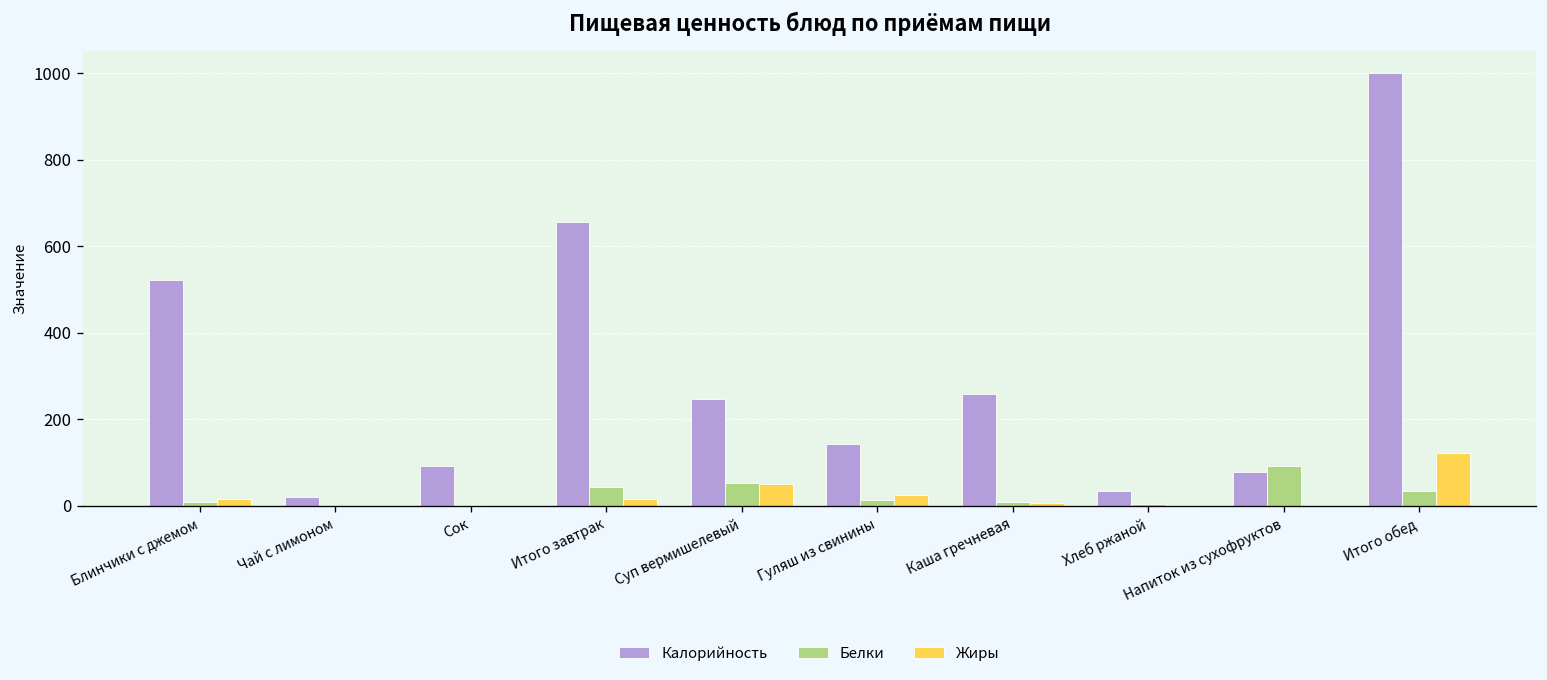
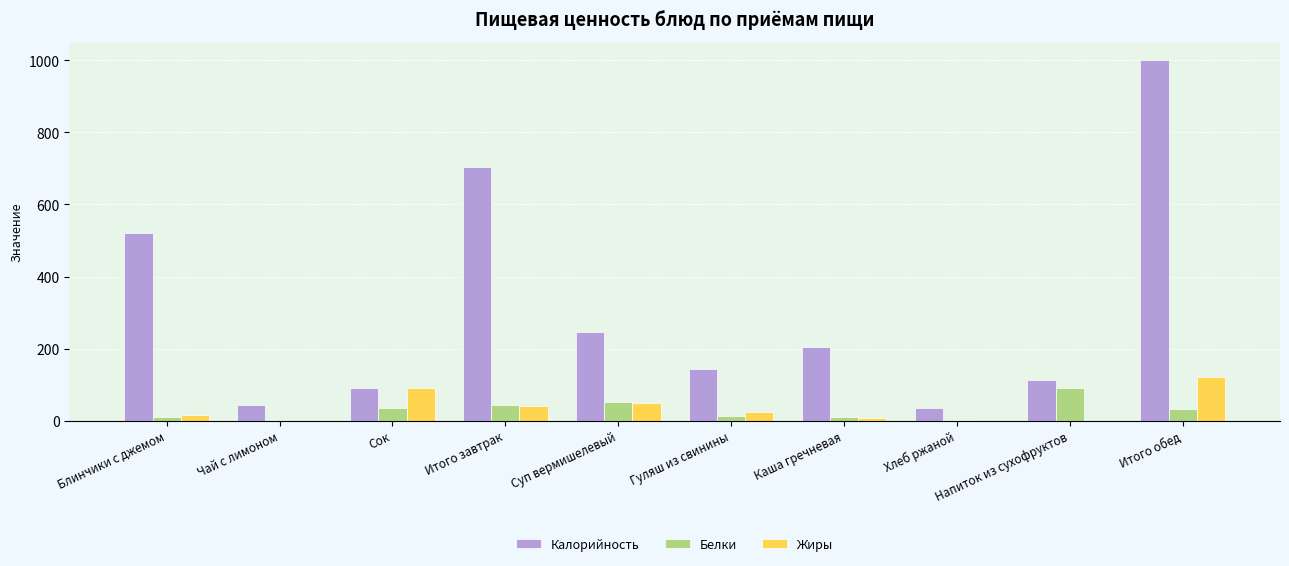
Калорийность, Чай с лимоном: 20 -> 40
Белки, Сок: 0 -> 40
Жиры, Сок: 0 -> 90
Калорийность, Итого завтрак: 660 -> 700
Жиры, Итого завтрак: 20 -> 40
Калорийность, Каша гречневая: 260 -> 210
Калорийность, Напиток из сухофруктов: 80 -> 110
